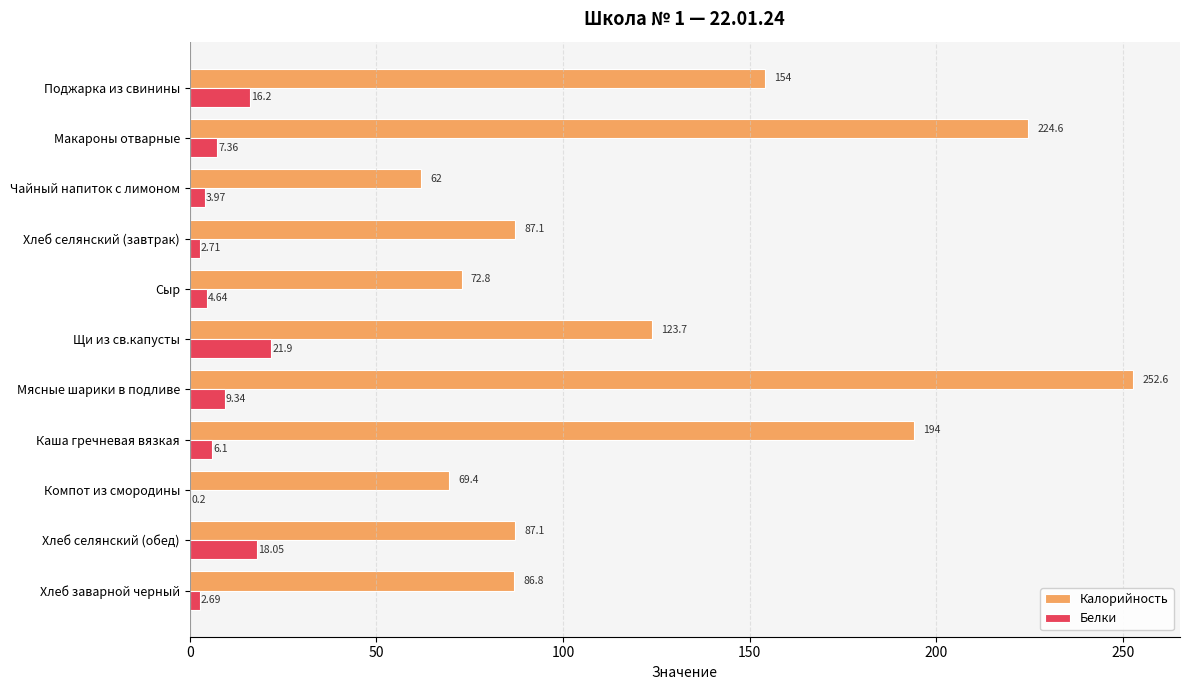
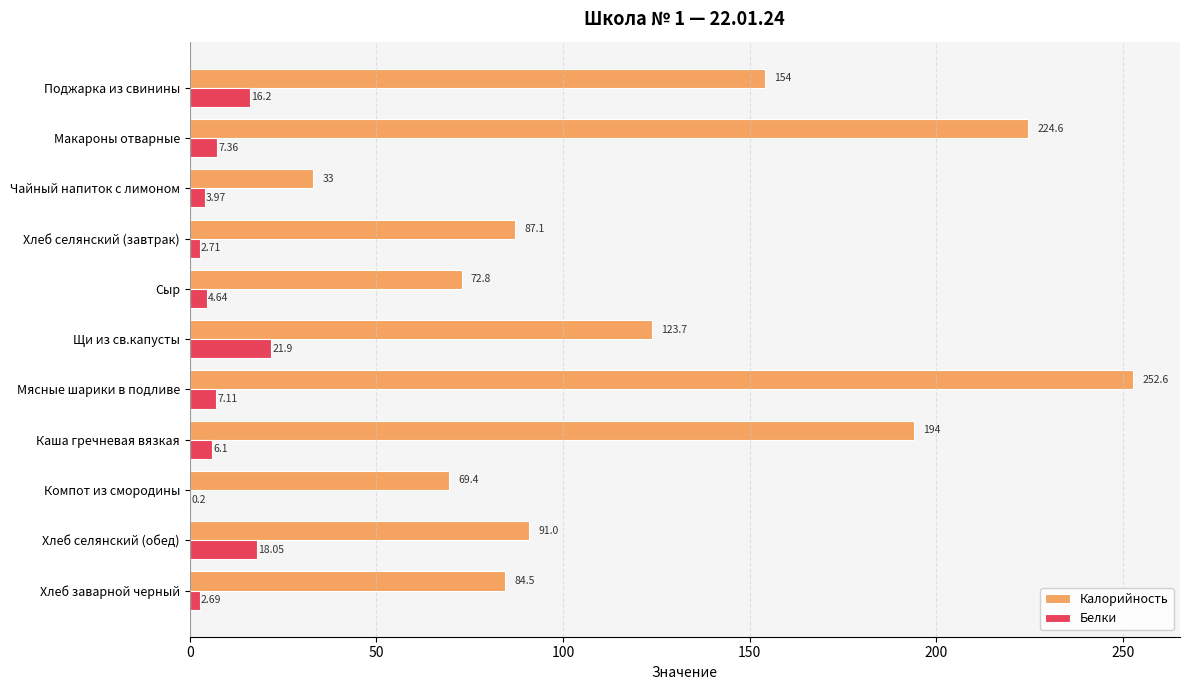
Калорийность, Чайный напиток с лимоном: 62 -> 33
Белки, Мясные шарики в подливе: 9.34 -> 7.11
Калорийность, Хлеб селянский (обед): 87.1 -> 91.0
Калорийность, Хлеб заварной черный: 86.8 -> 84.5
